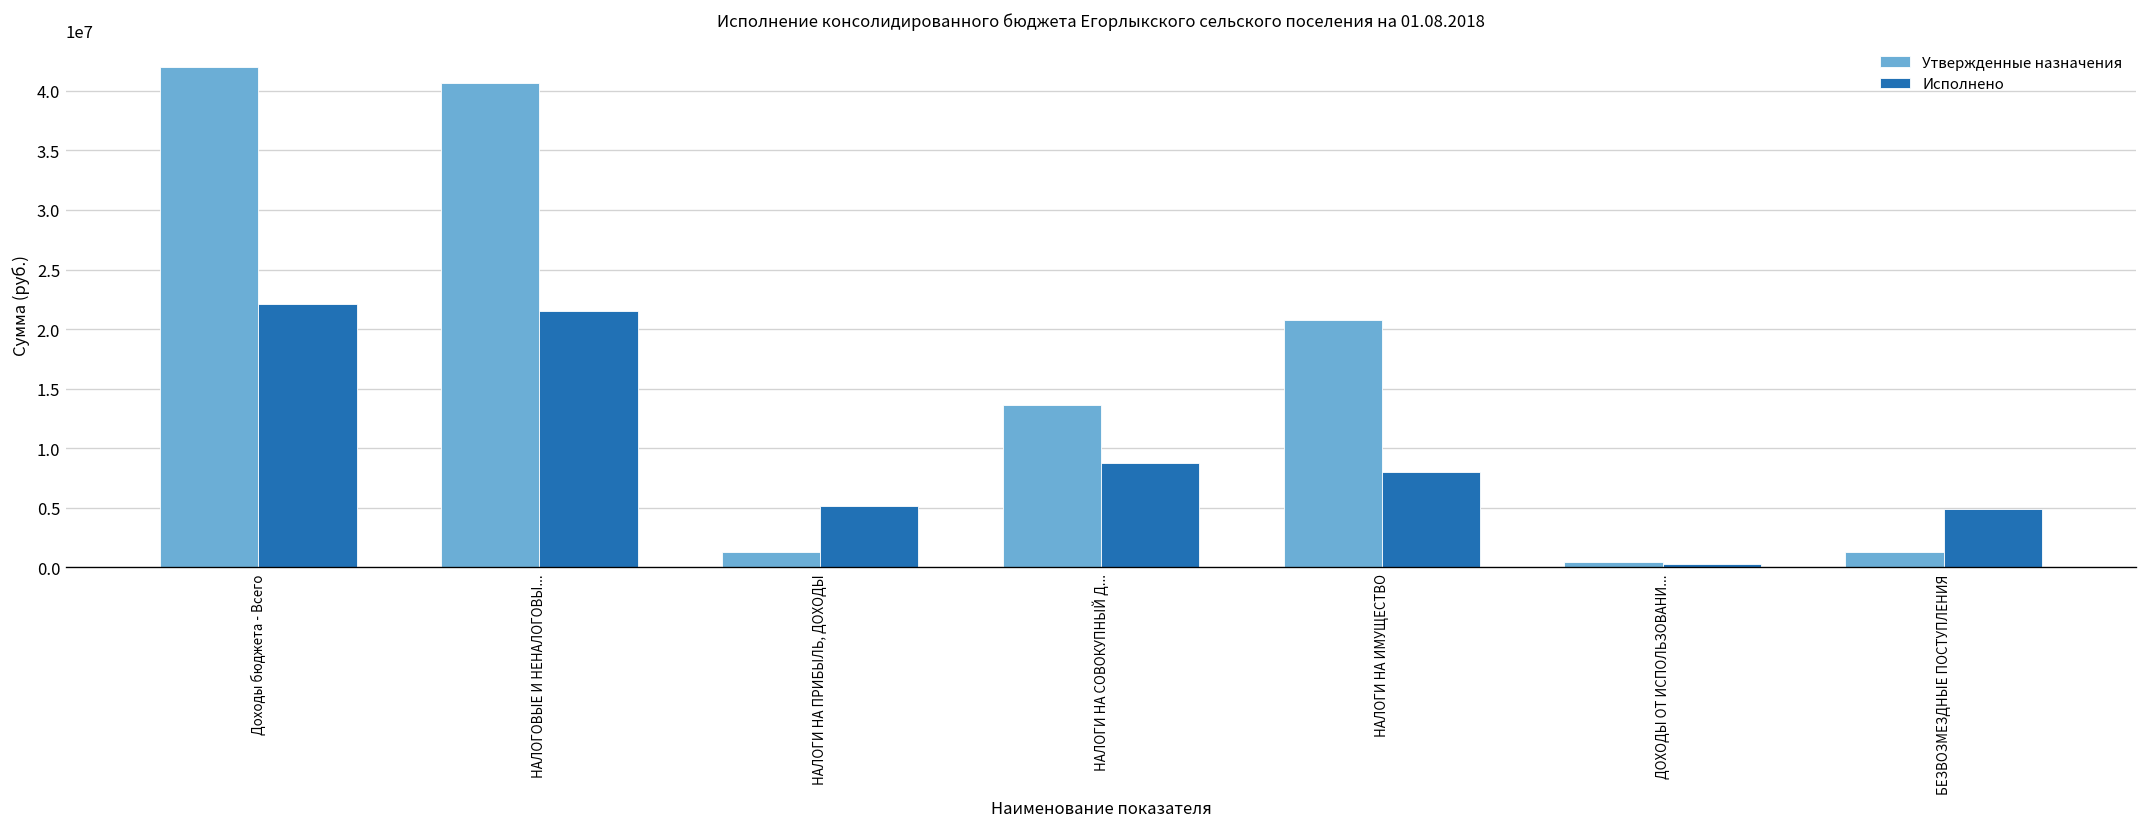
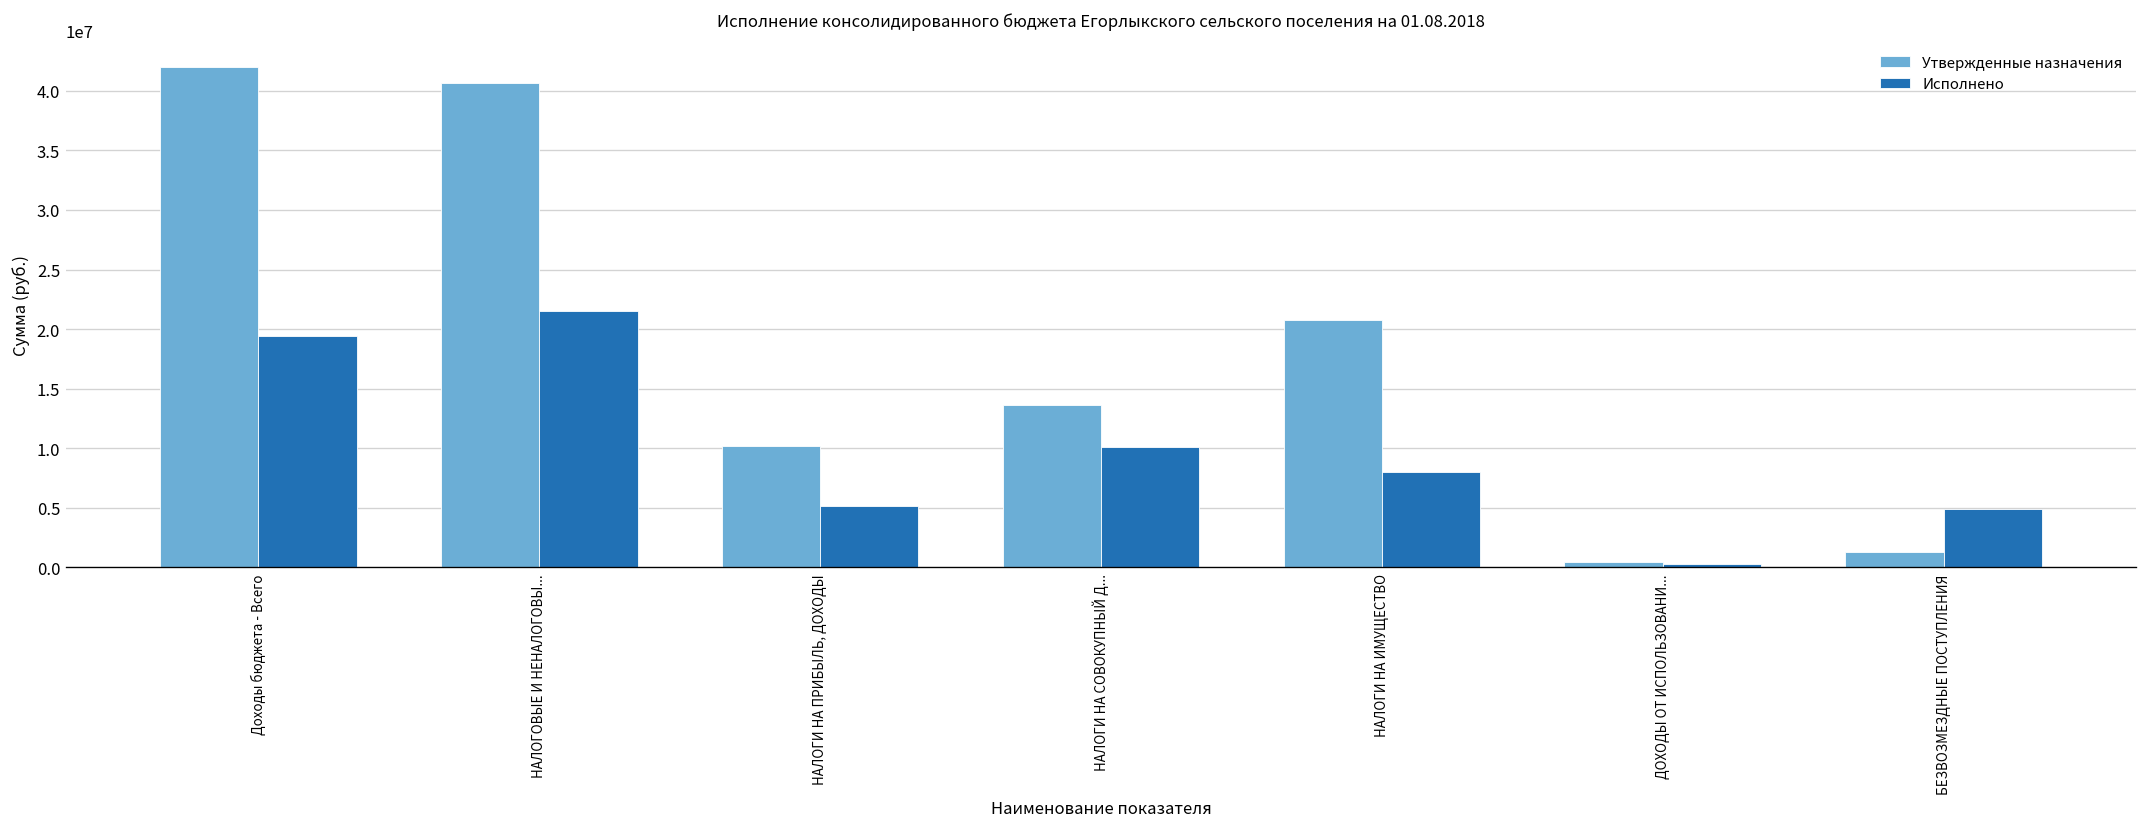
Исполнено, Доходы бюджета - Всего: 22000000 -> 19000000
Утвержденные назначения, НАЛОГИ НА ПРИБЫЛЬ, ДОХОДЫ: 1000000 -> 10000000
Исполнено, НАЛОГИ НА СОВОКУПНЫЙ Д...: 9000000 -> 10000000
